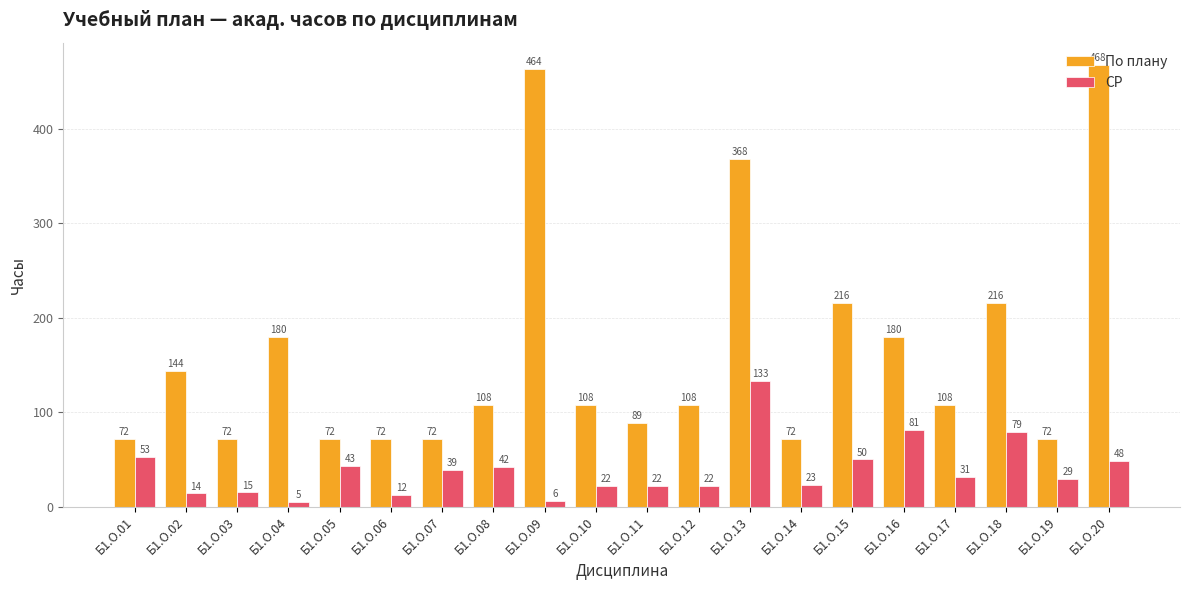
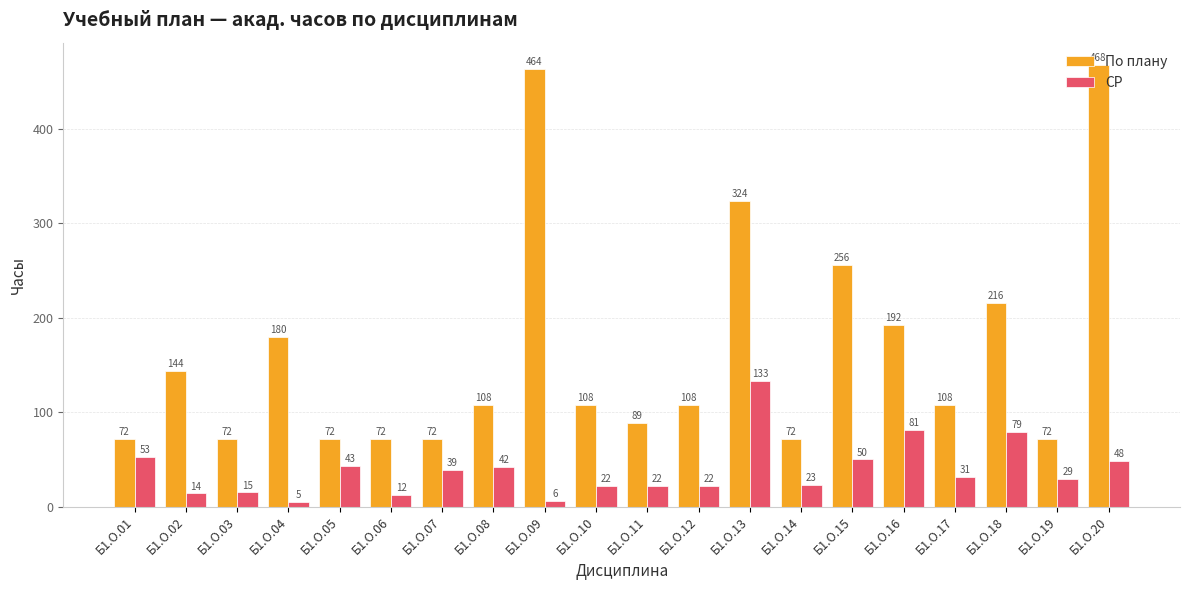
По плану, Б1.О.13: 368 -> 324
По плану, Б1.О.15: 216 -> 256
По плану, Б1.О.16: 180 -> 192
